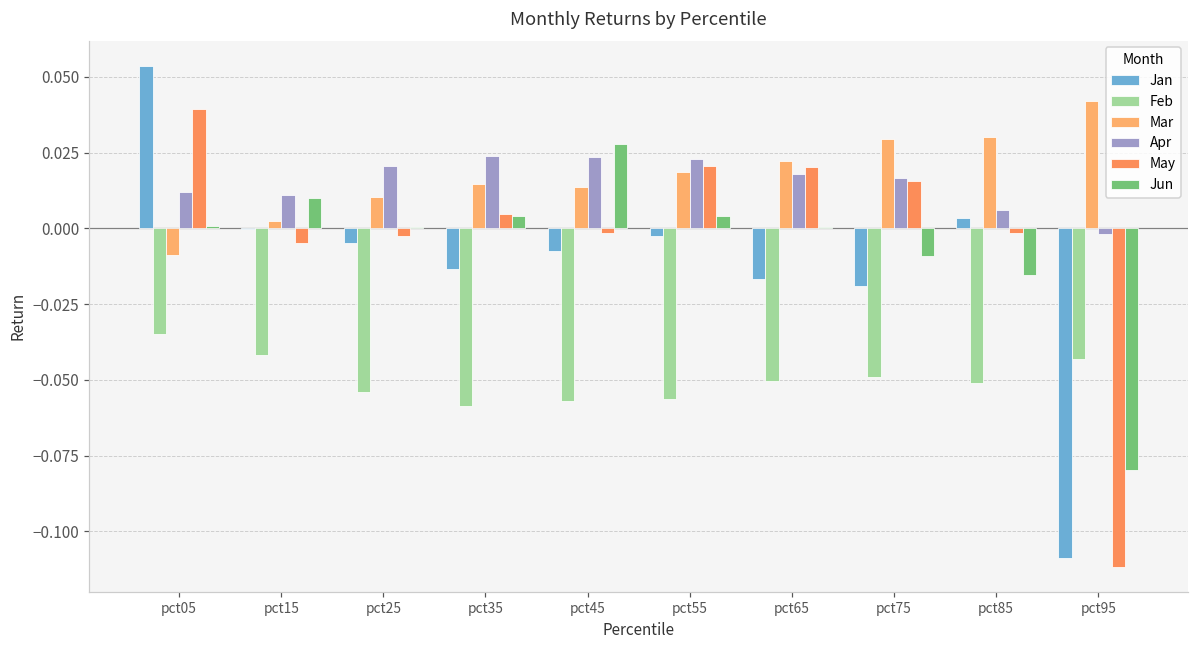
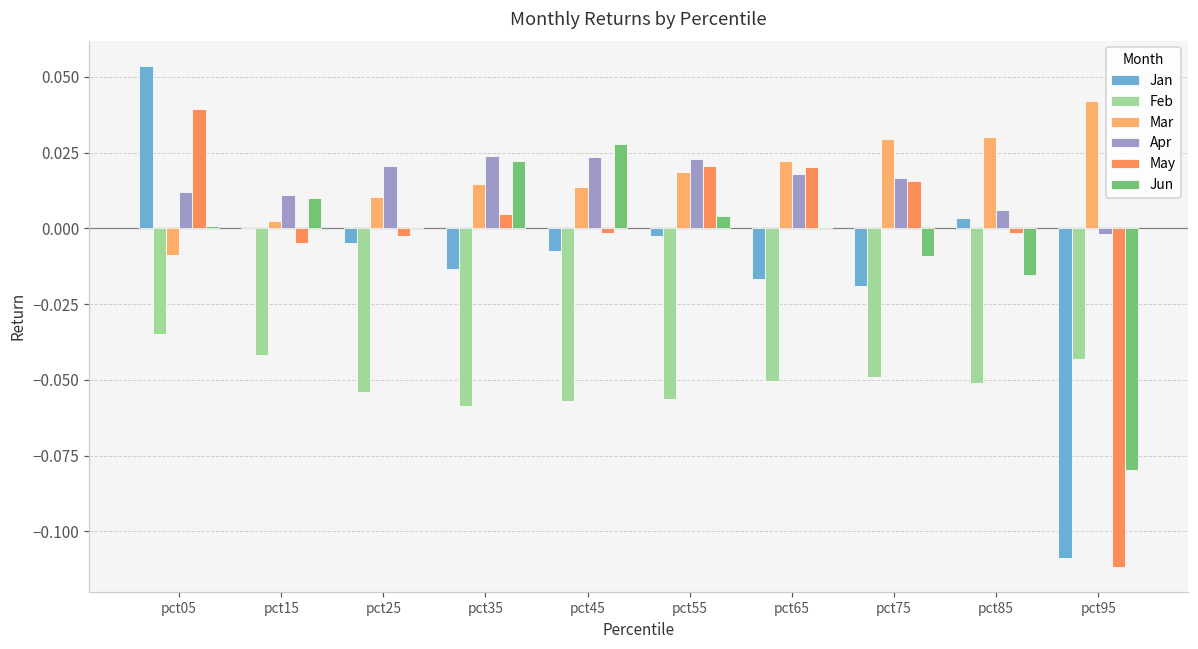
Jun, pct35: 0.004 -> 0.022
